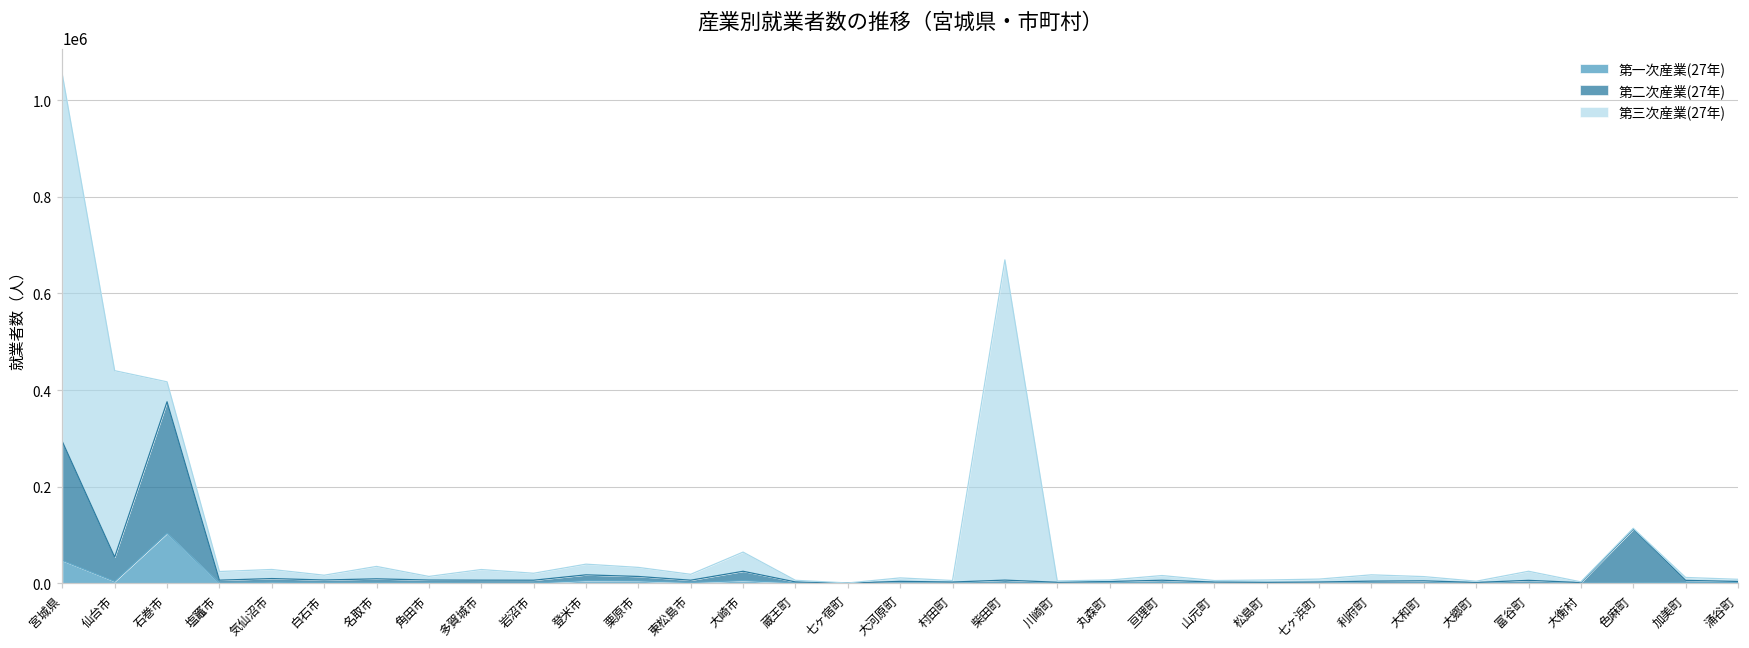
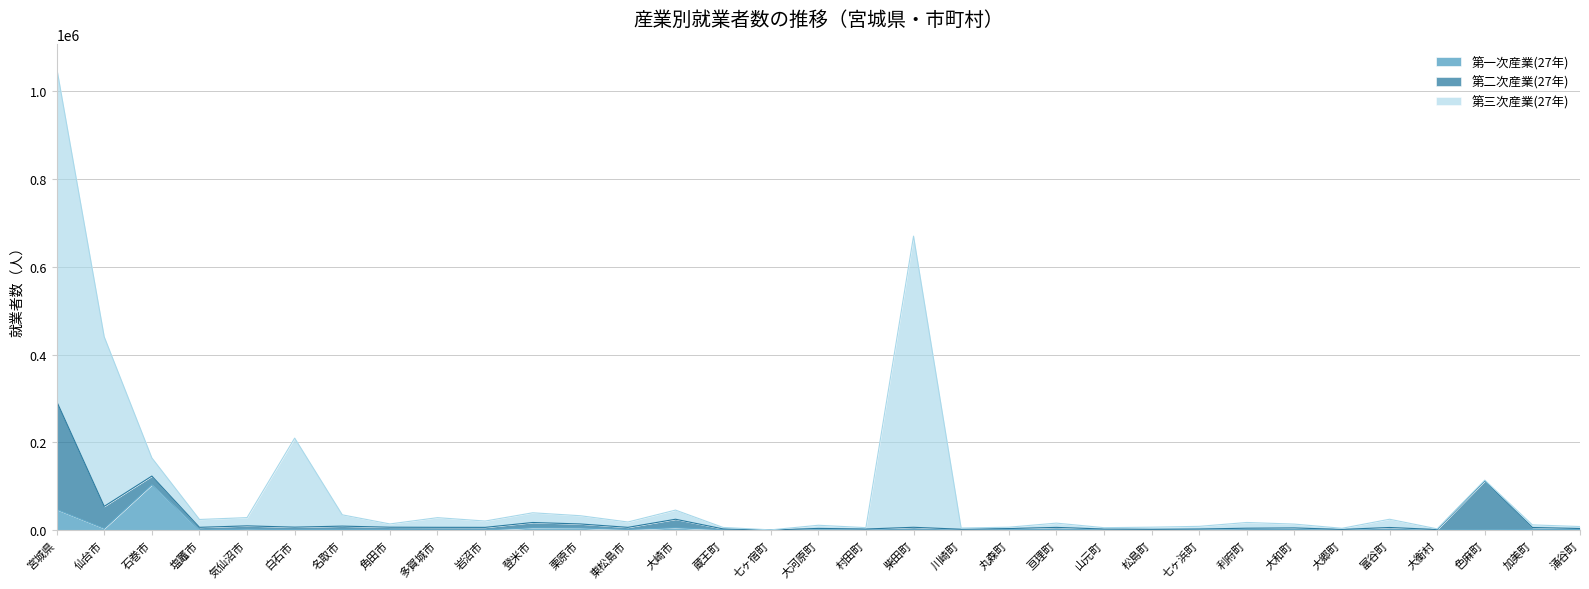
第二次産業(27年), 石巻市: 270000 -> 20000
第三次産業(27年), 白石市: 10000 -> 200000
第三次産業(27年), 大崎市: 40000 -> 20000
